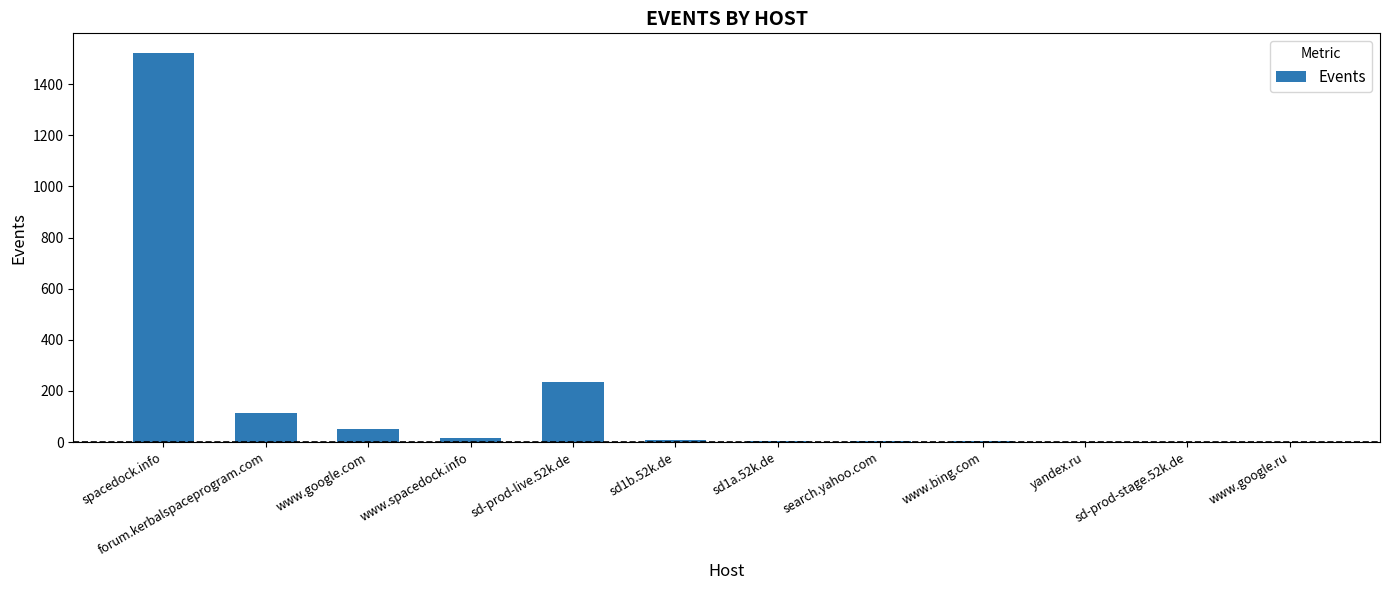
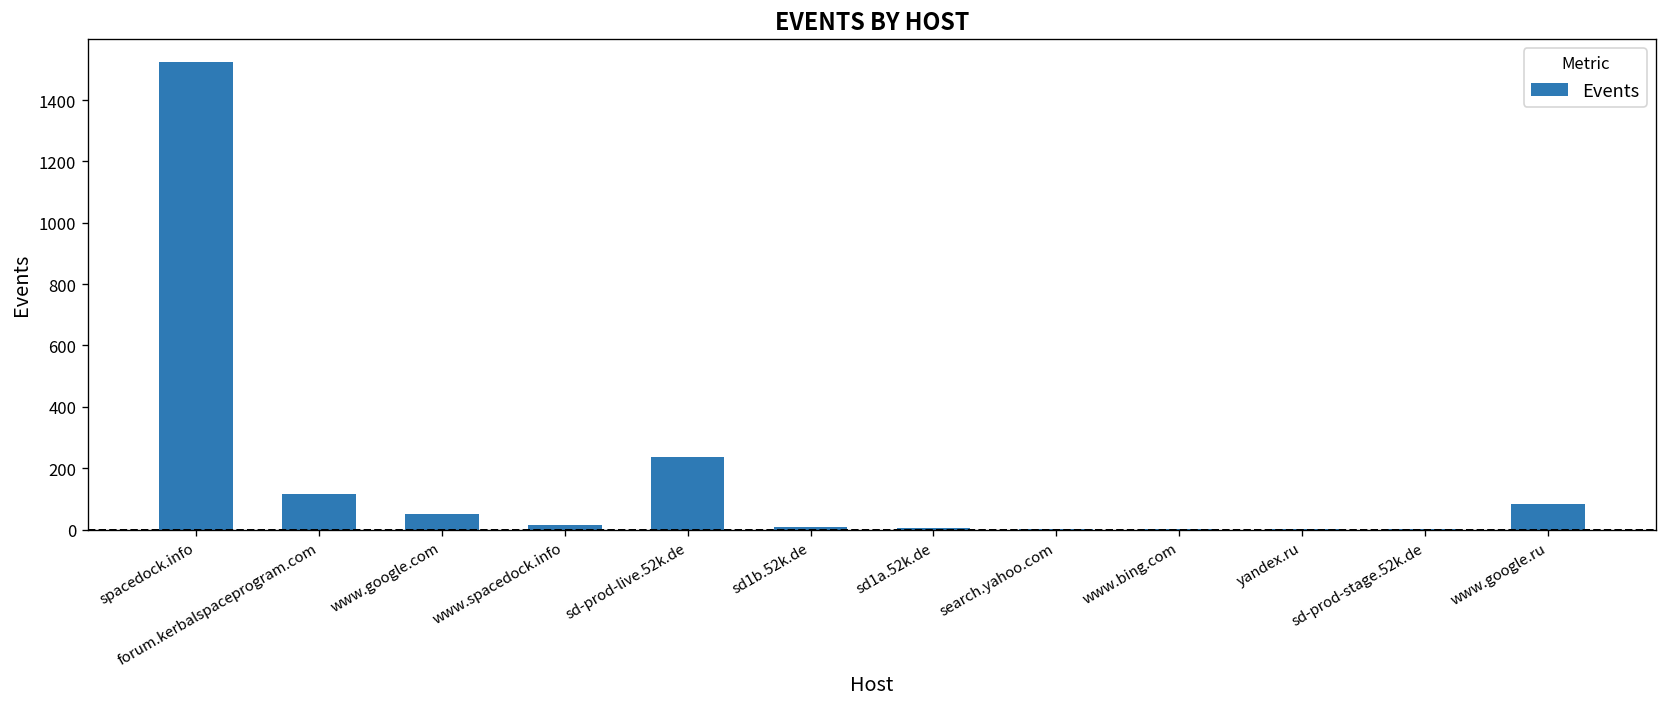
www.google.ru: 0 -> 80
